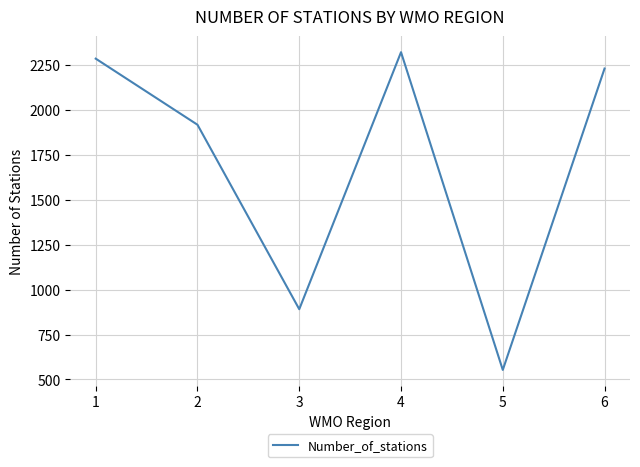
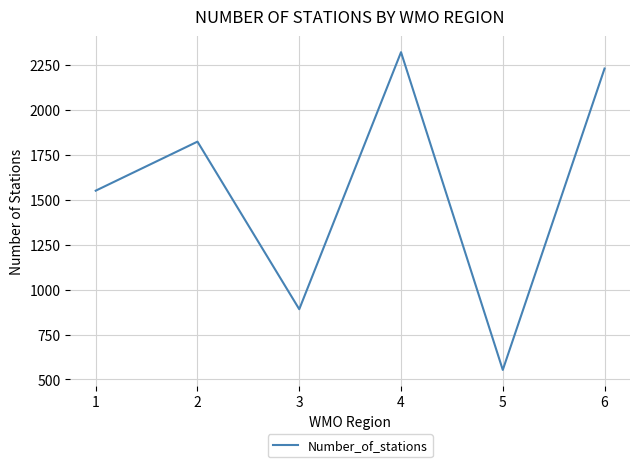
1: 2290 -> 1550
2: 1920 -> 1820
